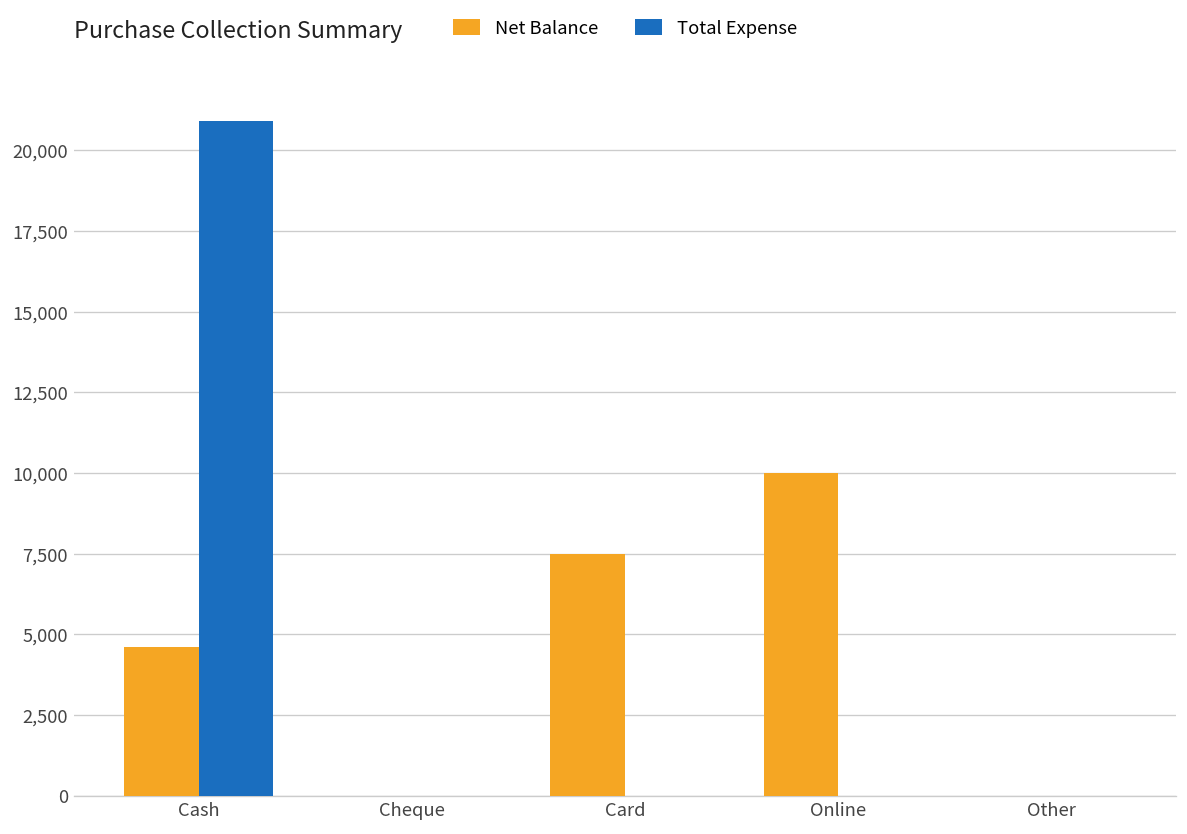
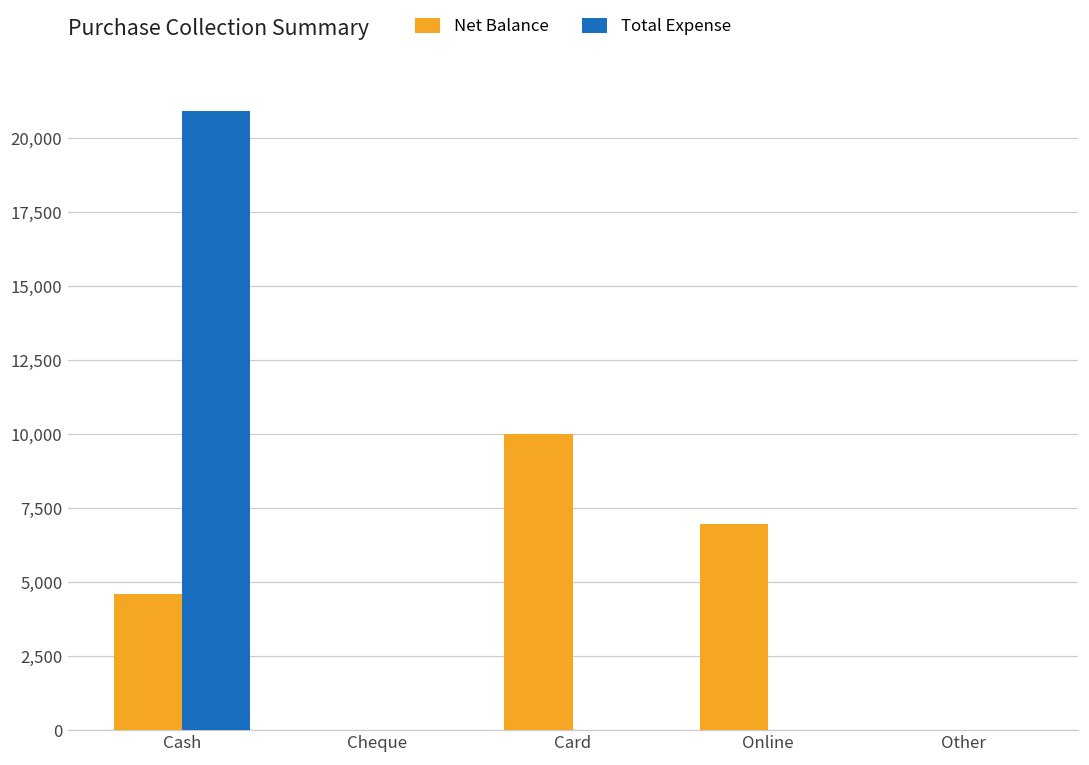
Net Balance, Card: 7,500 -> 10,000
Net Balance, Online: 10,000 -> 7,000
